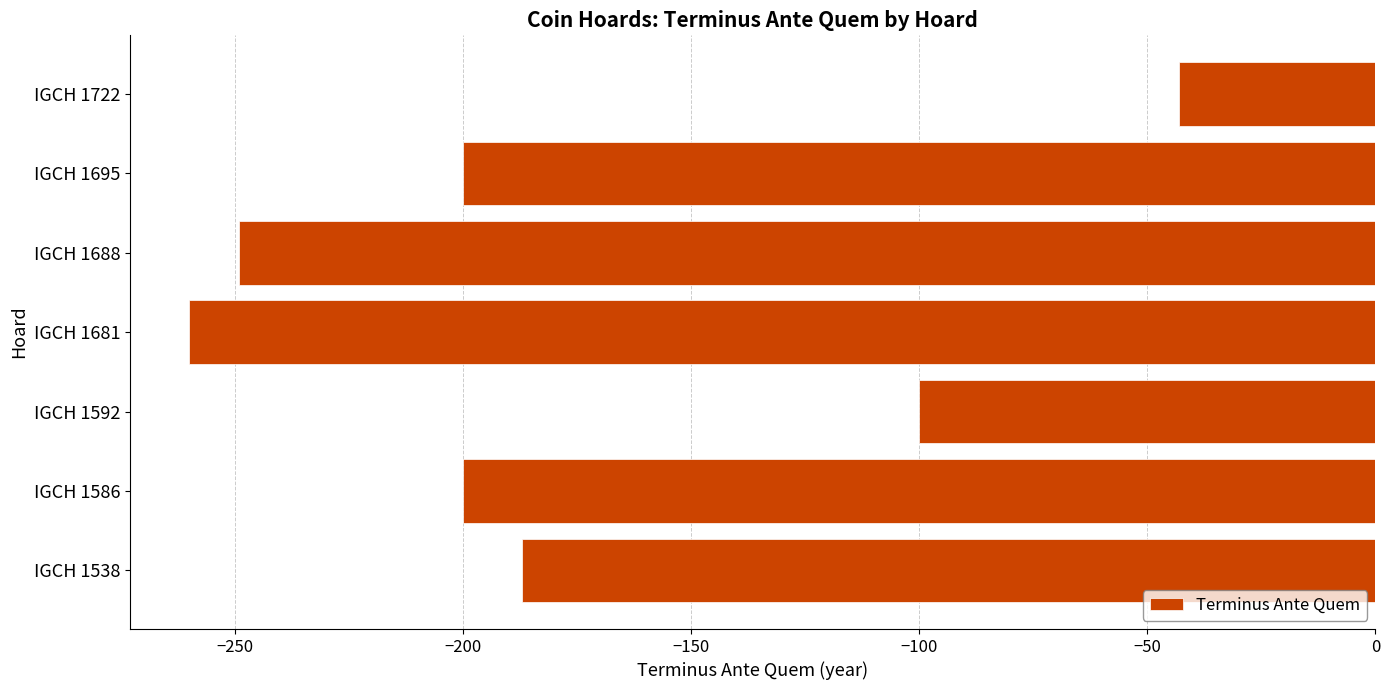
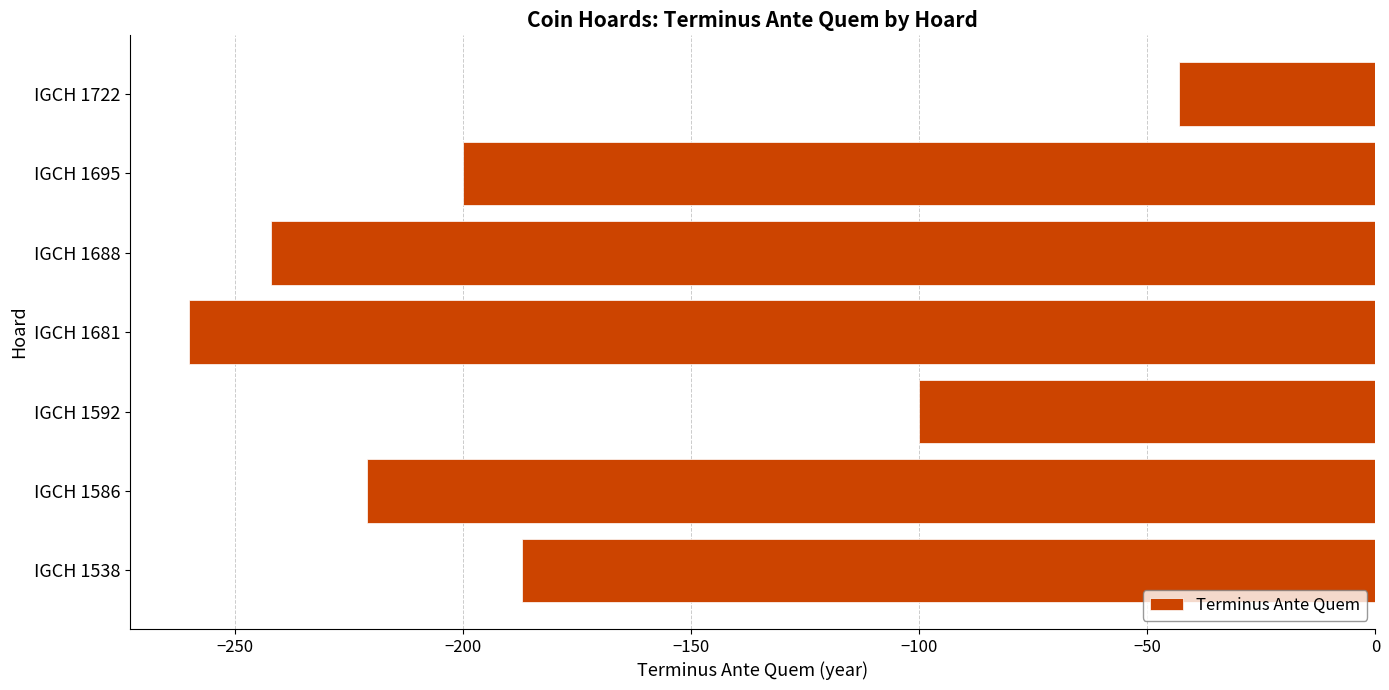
IGCH 1688: -249 -> -242
IGCH 1586: -200 -> -221
